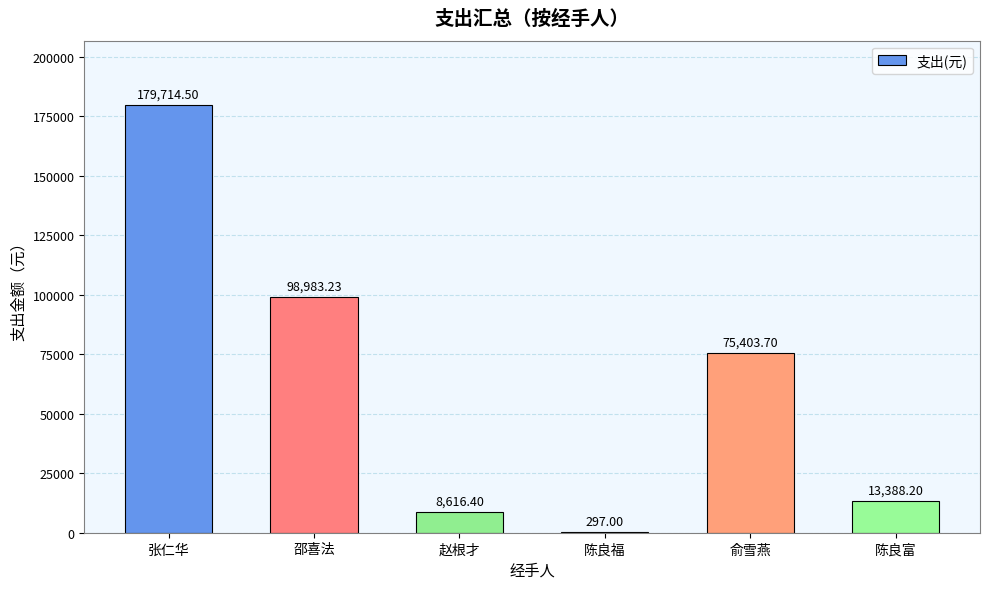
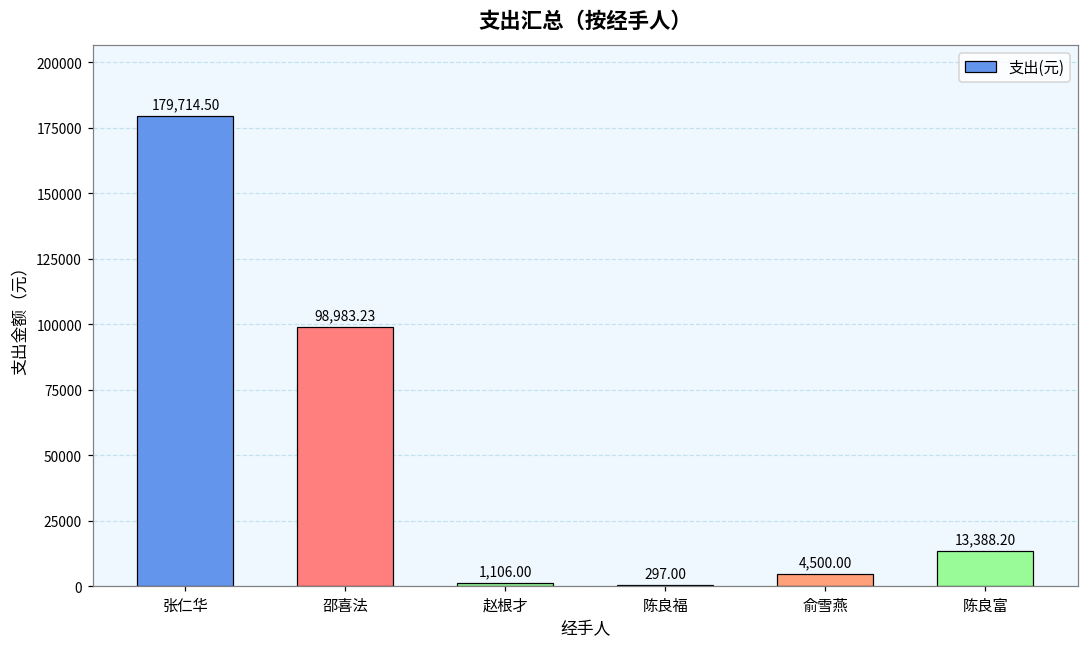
赵根才: 8,616.40 -> 1,106.00
俞雪燕: 75,403.70 -> 4,500.00
